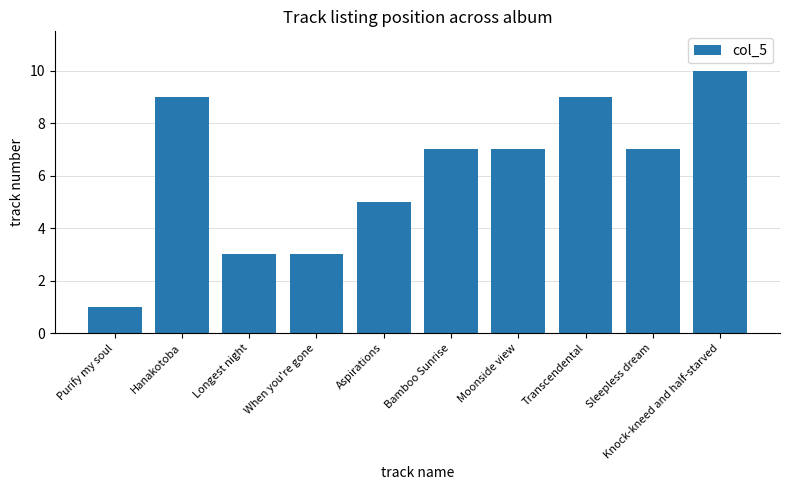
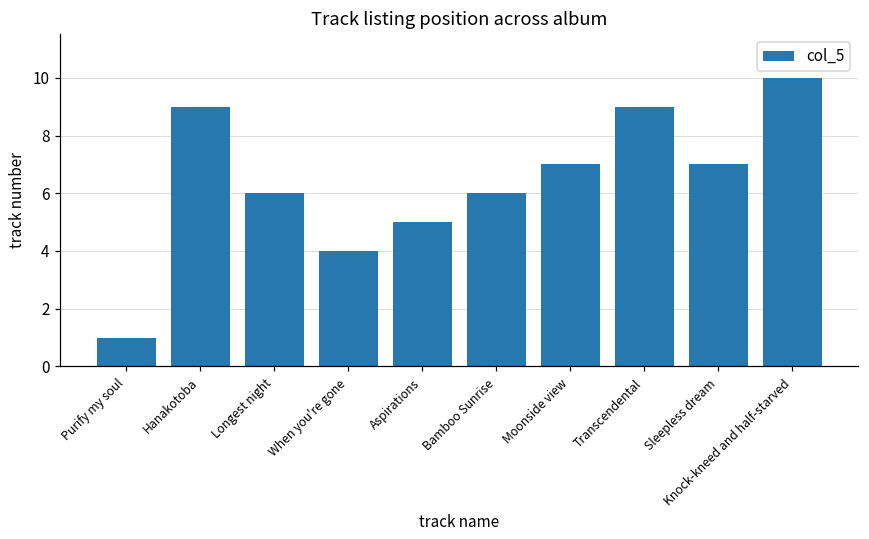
Longest night: 3 -> 6
When you're gone: 3 -> 4
Bamboo Sunrise: 7 -> 6
